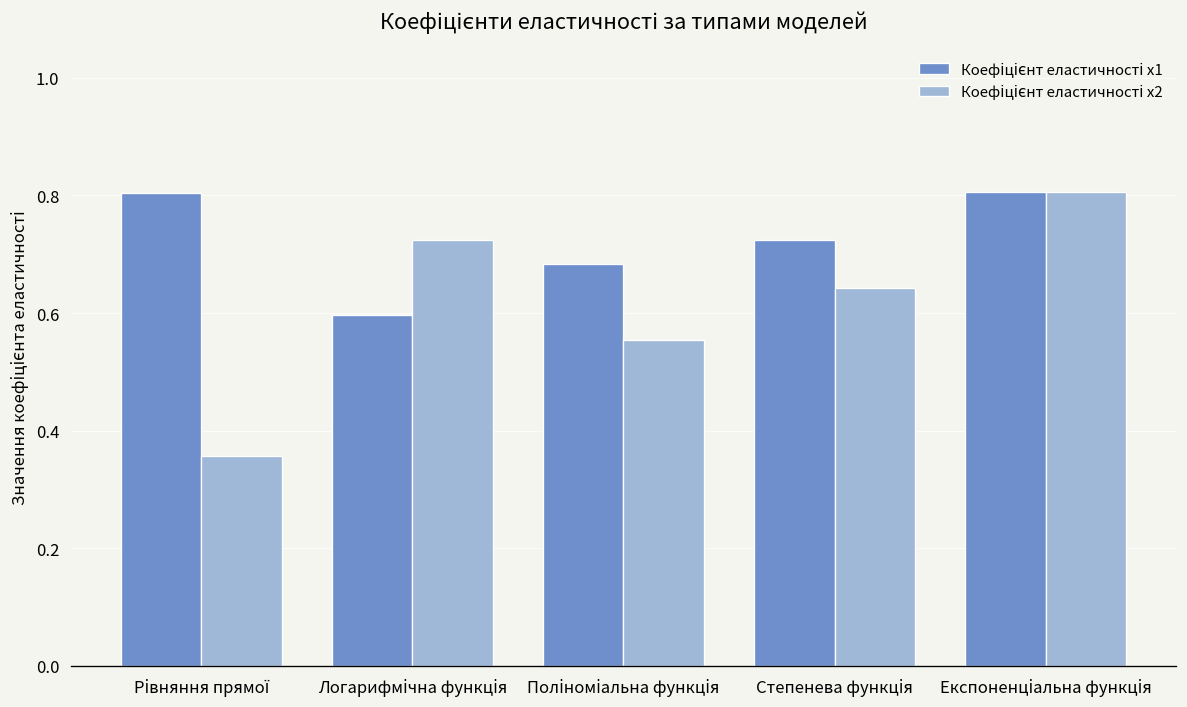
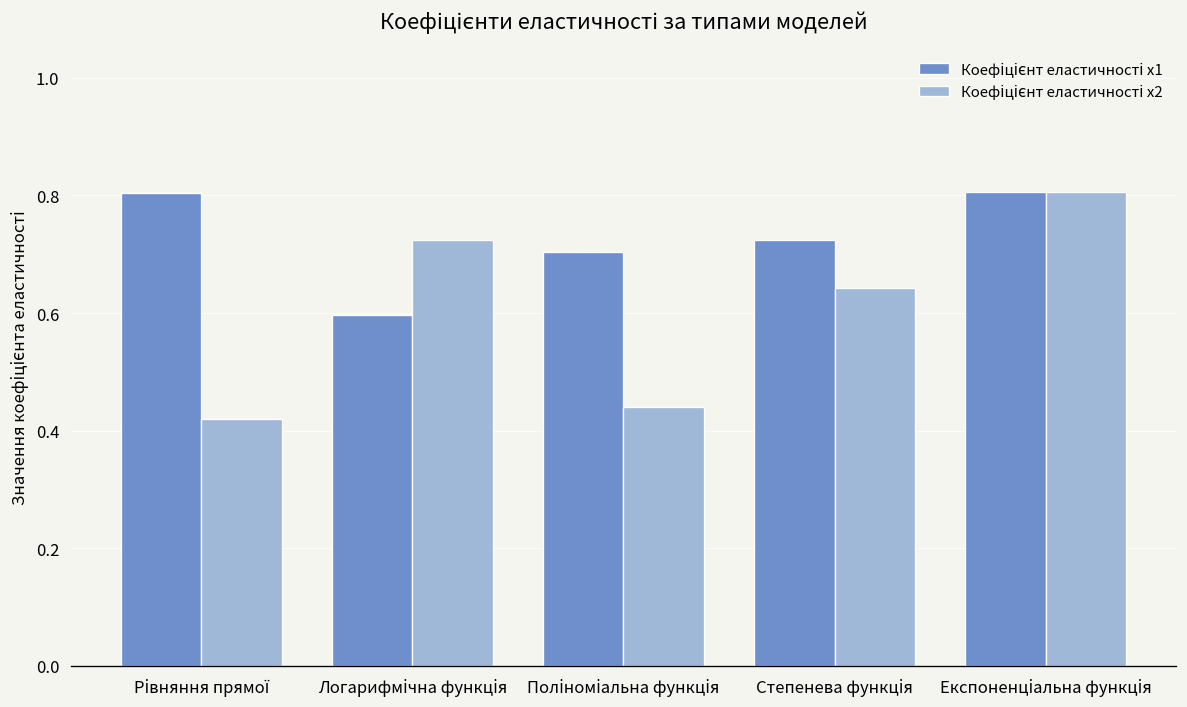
Коефіцієнт еластичності х2, Рівняння прямої: 0.36 -> 0.42
Коефіцієнт еластичності х1, Поліноміальна функція: 0.68 -> 0.70
Коефіцієнт еластичності х2, Поліноміальна функція: 0.55 -> 0.44
